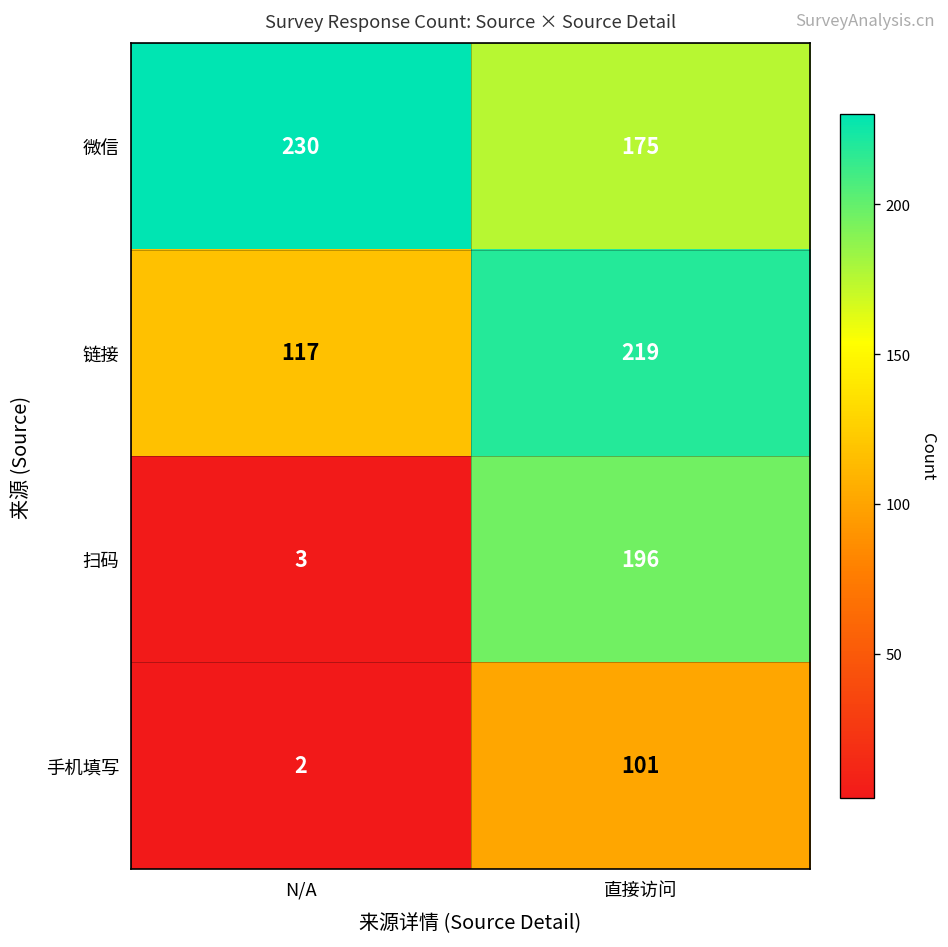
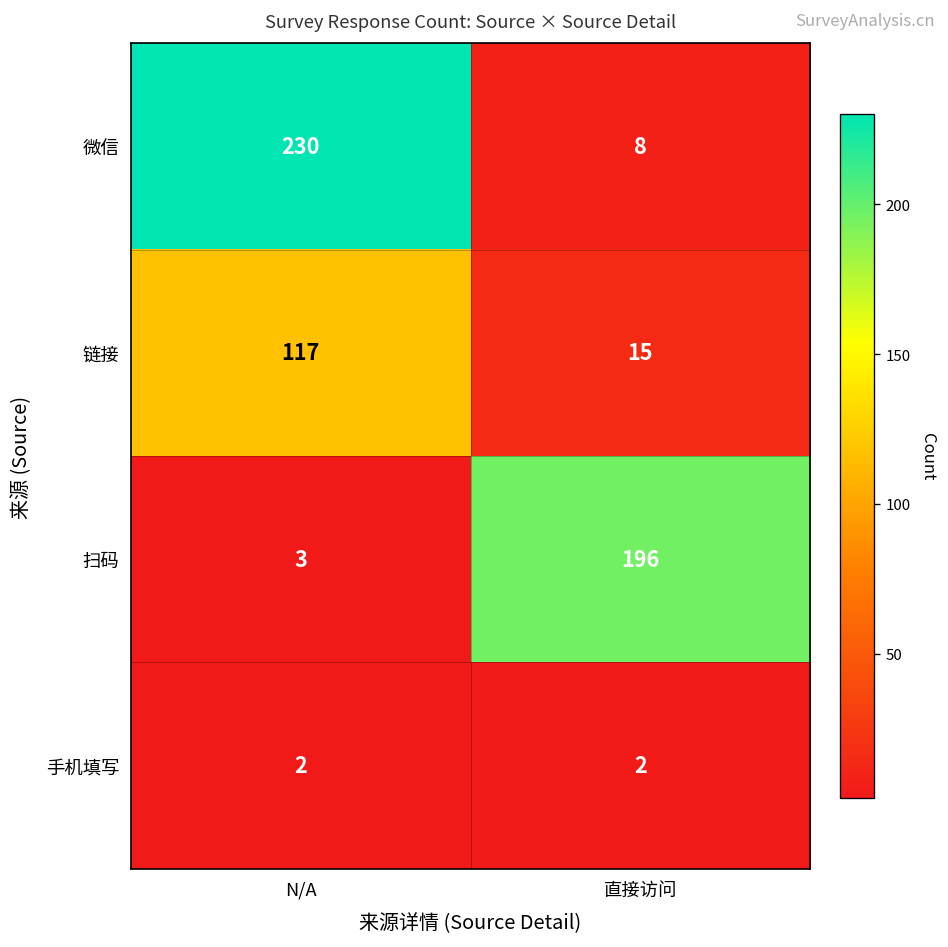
微信, 直接访问: 175 -> 8
链接, 直接访问: 219 -> 15
手机填写, 直接访问: 101 -> 2
